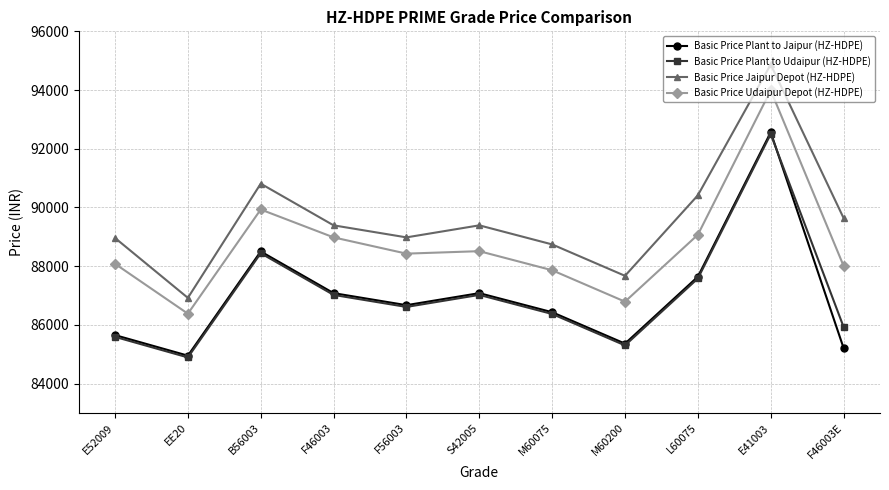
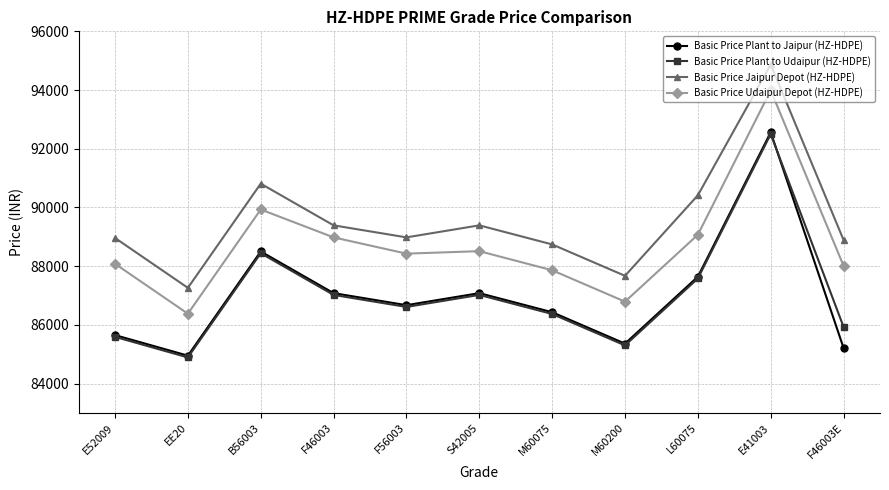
Basic Price Jaipur Depot (HZ-HDPE), EE20: 86900 -> 87300
Basic Price Jaipur Depot (HZ-HDPE), F46003E: 89600 -> 88900
